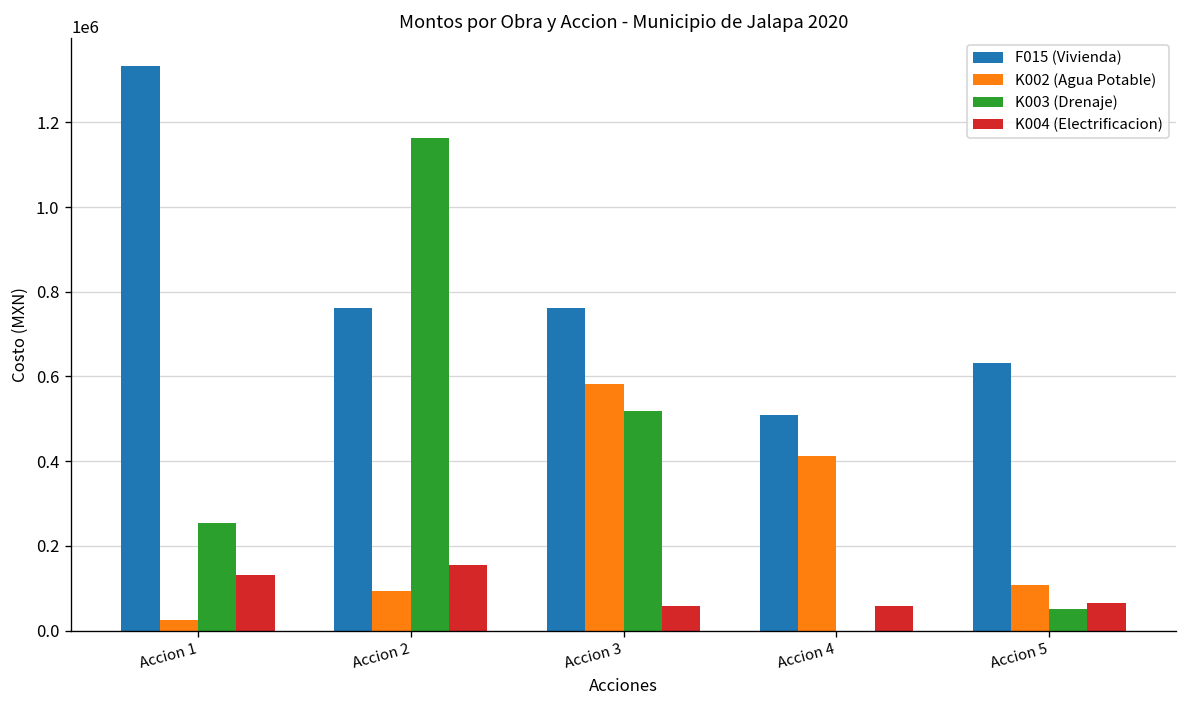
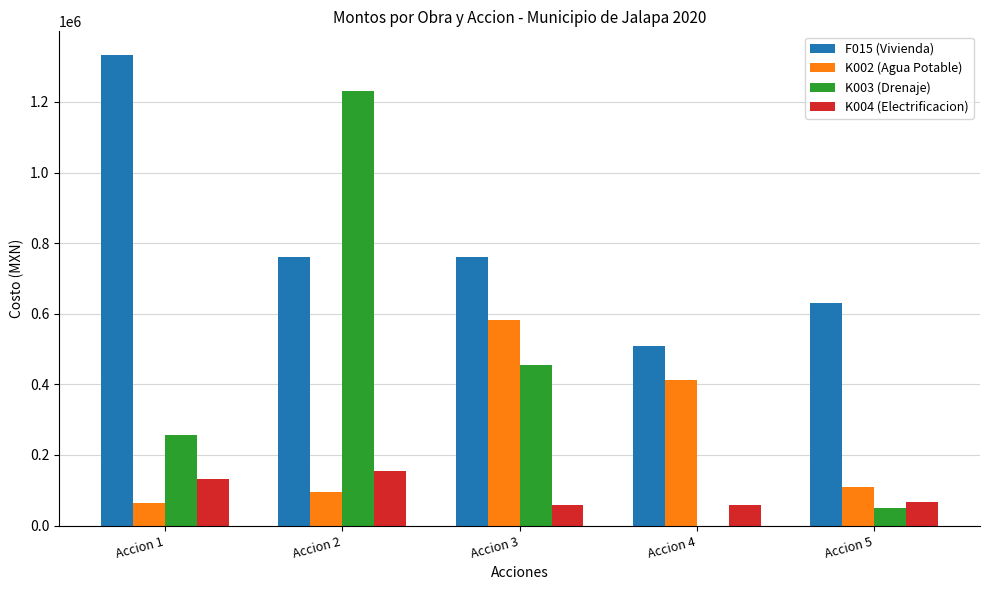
K002 (Agua Potable), Accion 1: 20000 -> 60000
K003 (Drenaje), Accion 2: 1160000 -> 1230000
K003 (Drenaje), Accion 3: 520000 -> 450000
